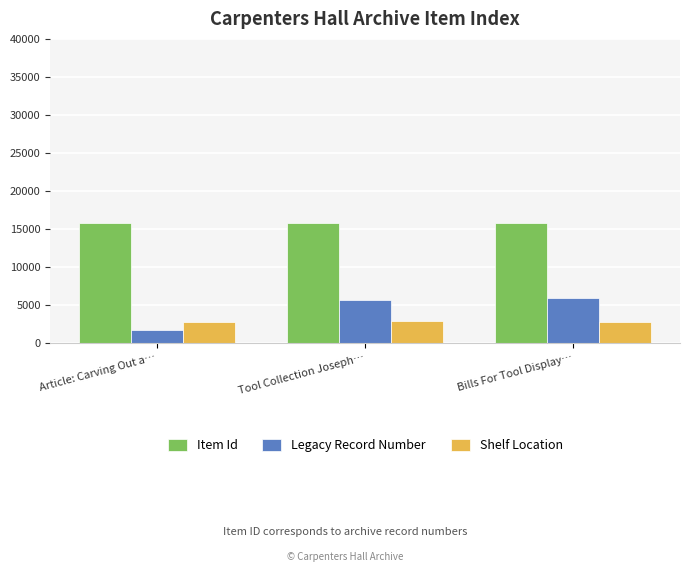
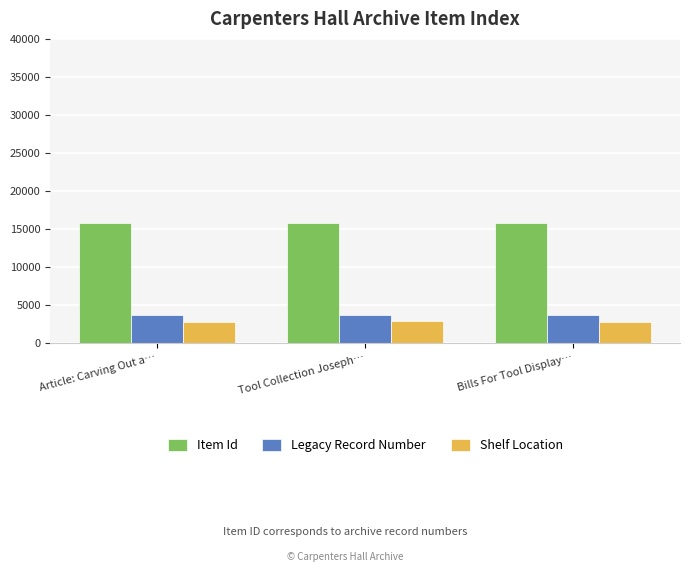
Legacy Record Number, Article: Carving Out a…: 2000 -> 4000
Legacy Record Number, Tool Collection Joseph…: 6000 -> 4000
Legacy Record Number, Bills For Tool Display…: 6000 -> 4000
